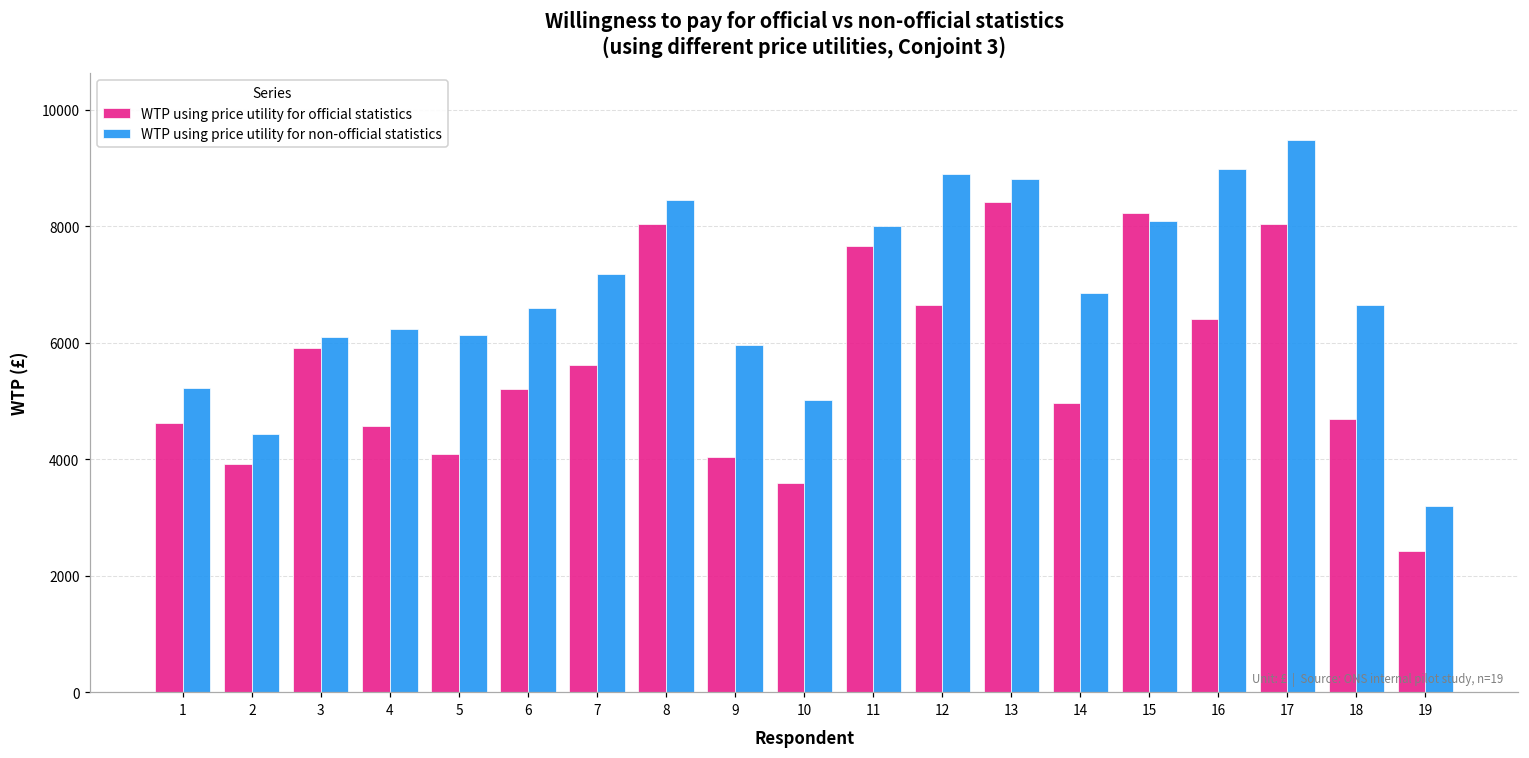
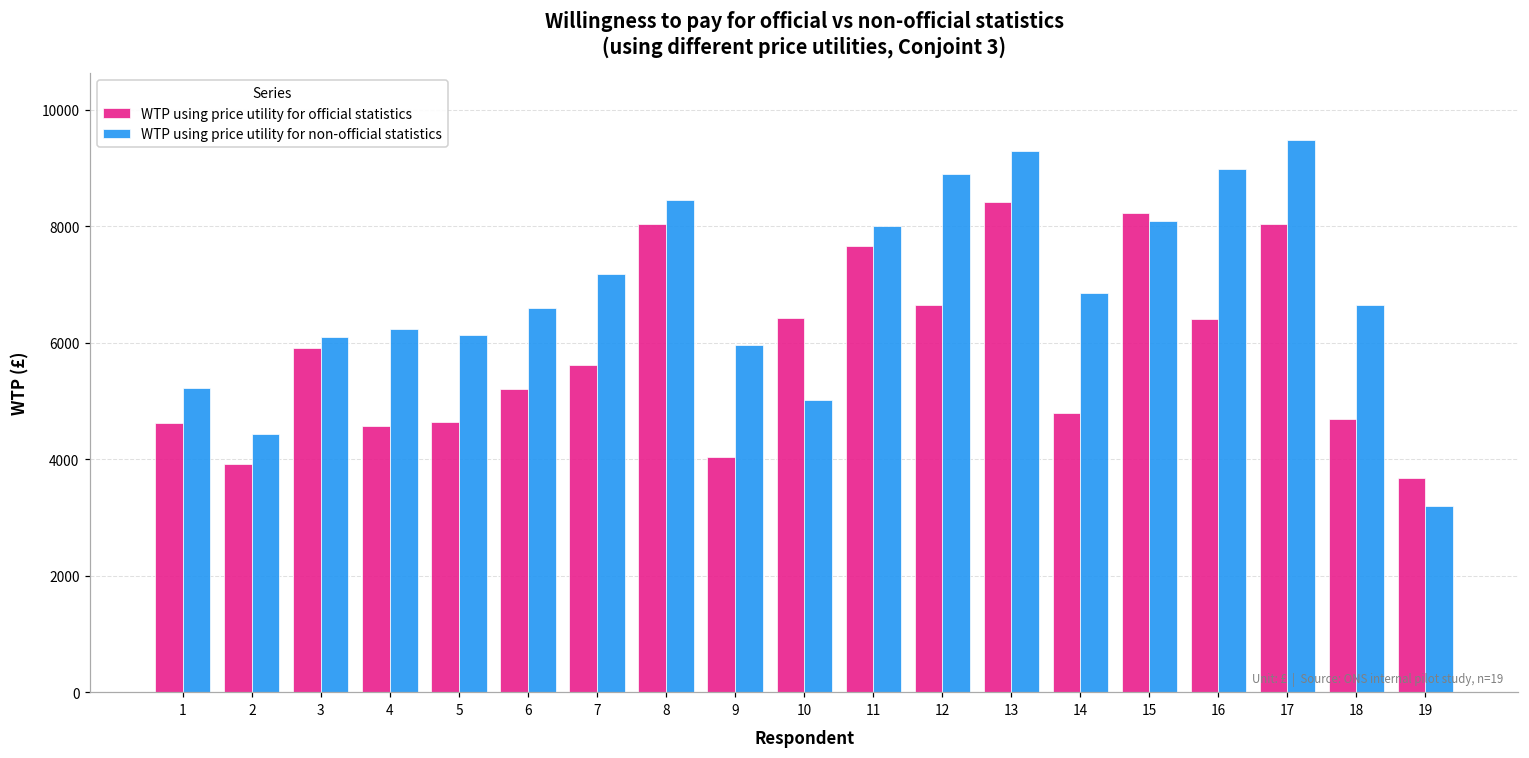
WTP using price utility for official statistics, 5: 4100 -> 4600
WTP using price utility for official statistics, 10: 3600 -> 6400
WTP using price utility for non-official statistics, 13: 8800 -> 9300
WTP using price utility for official statistics, 14: 5000 -> 4800
WTP using price utility for official statistics, 19: 2400 -> 3700
